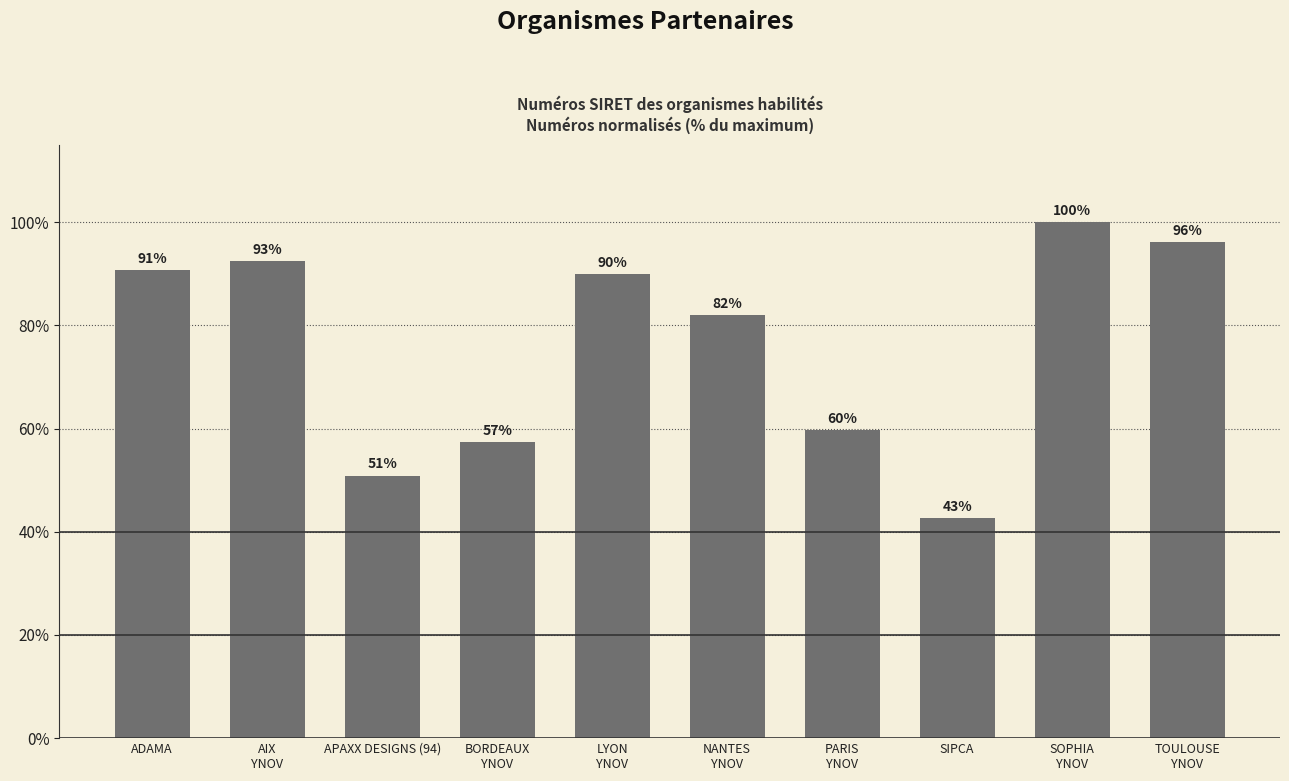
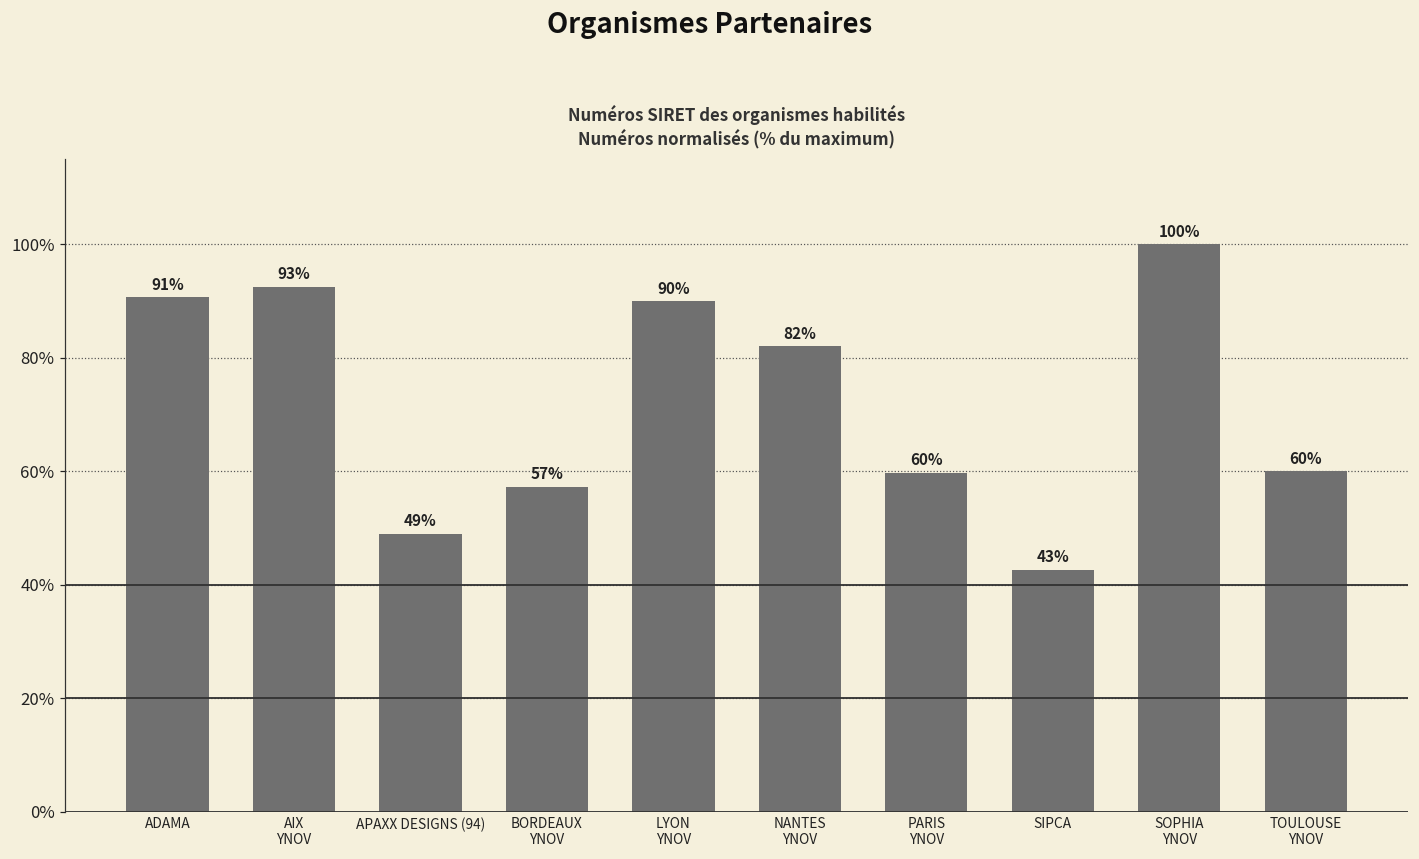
APAXX DESIGNS (94): 51% -> 49%
TOULOUSE YNOV: 96% -> 60%
